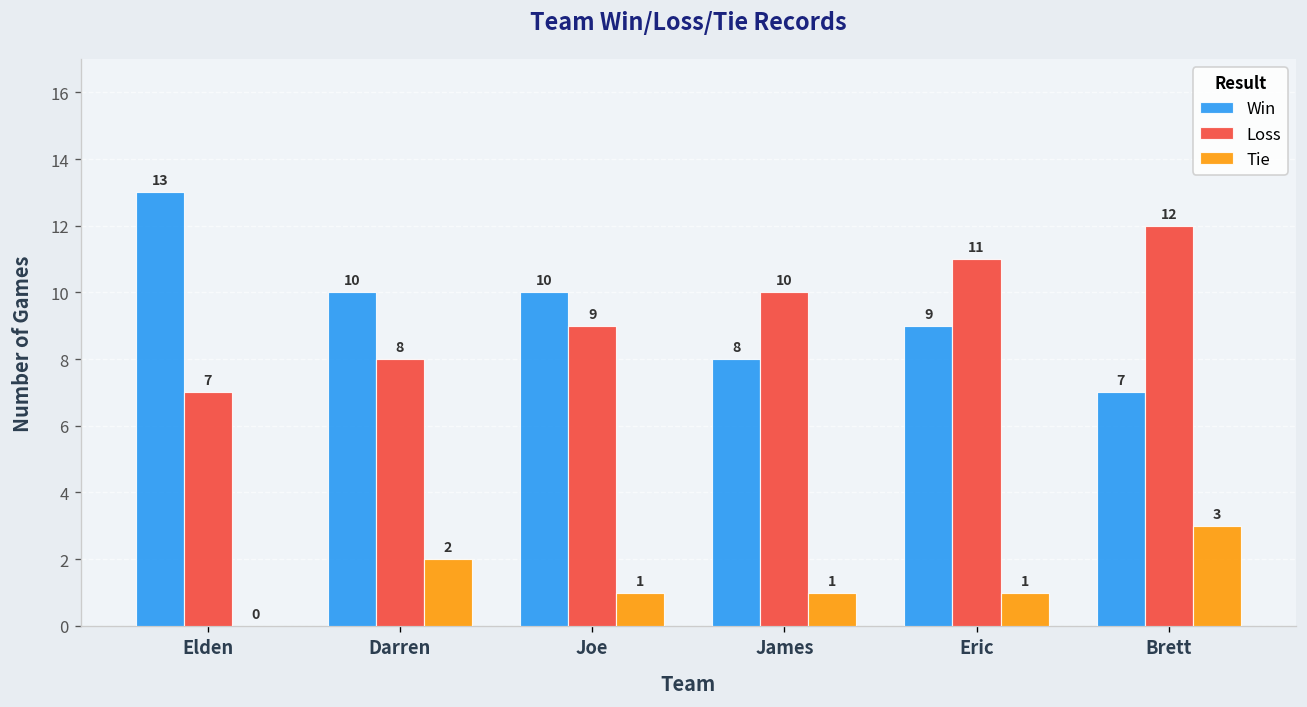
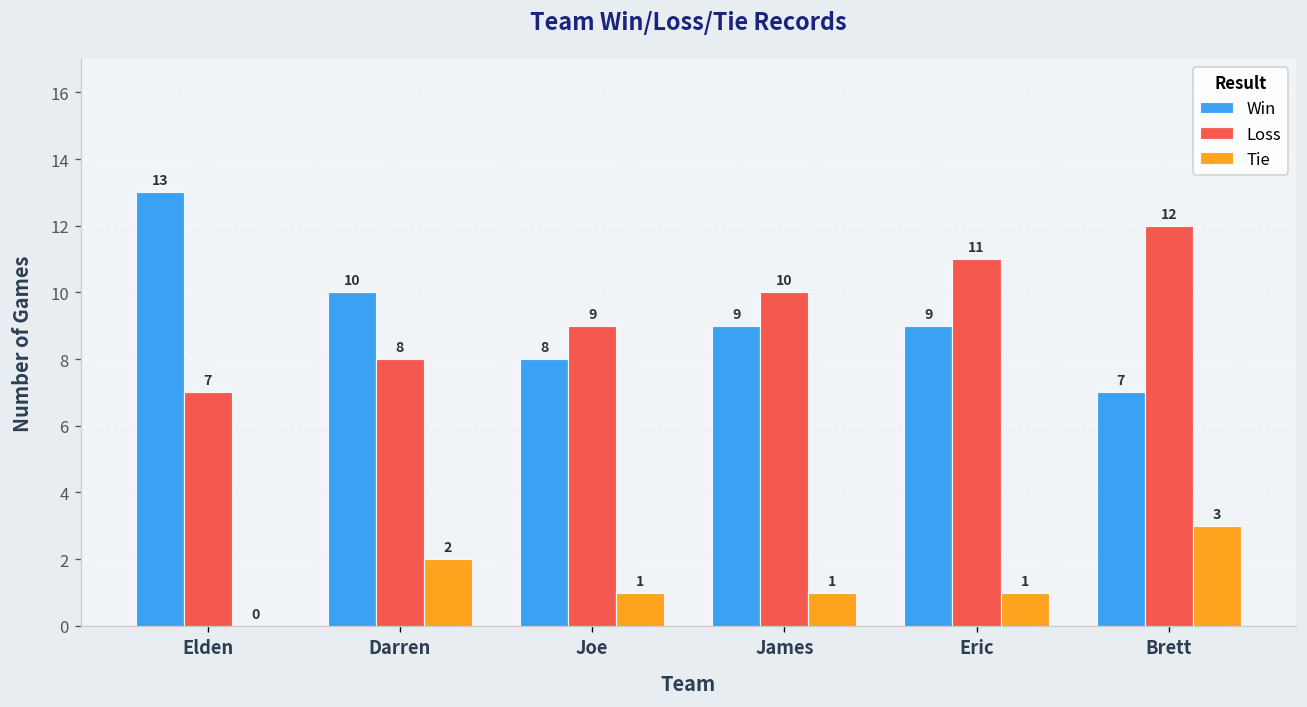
Win, Joe: 10 -> 8
Win, James: 8 -> 9
